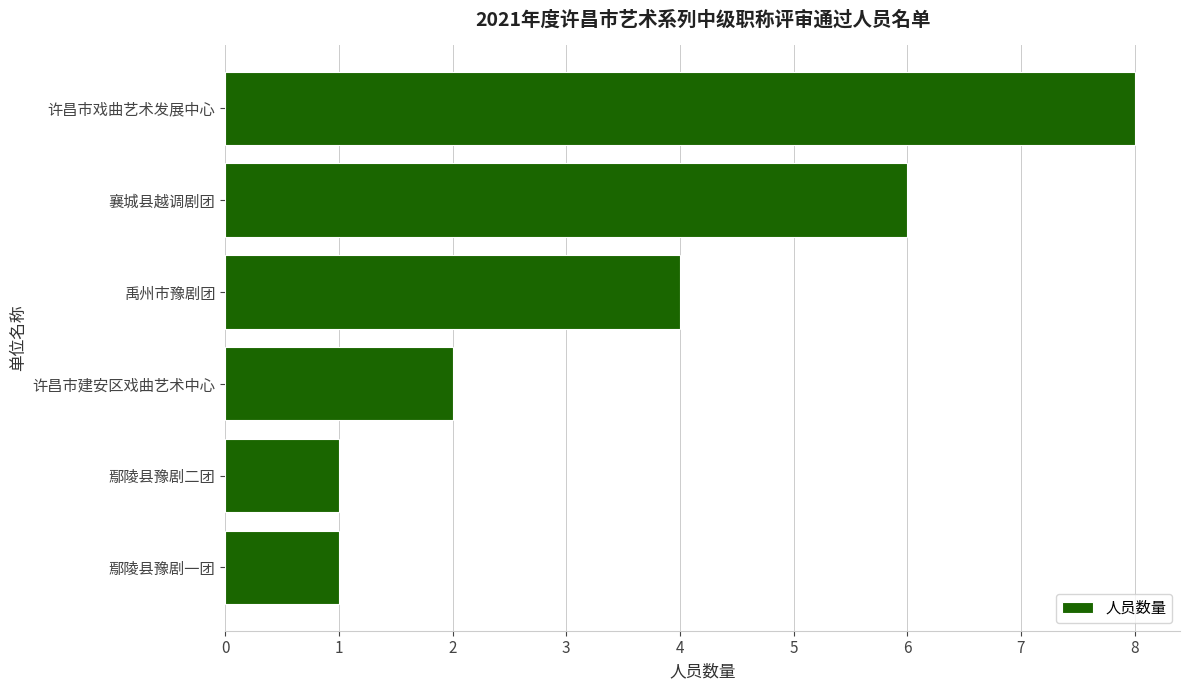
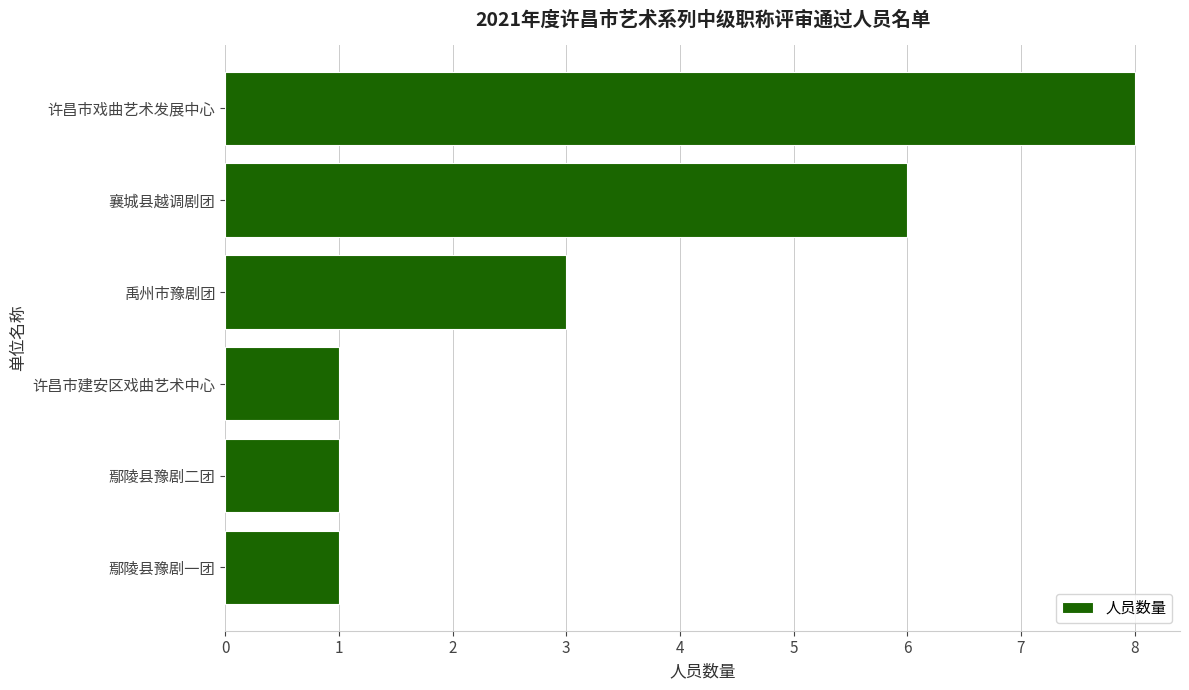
禹州市豫剧团: 4 -> 3
许昌市建安区戏曲艺术中心: 2 -> 1
